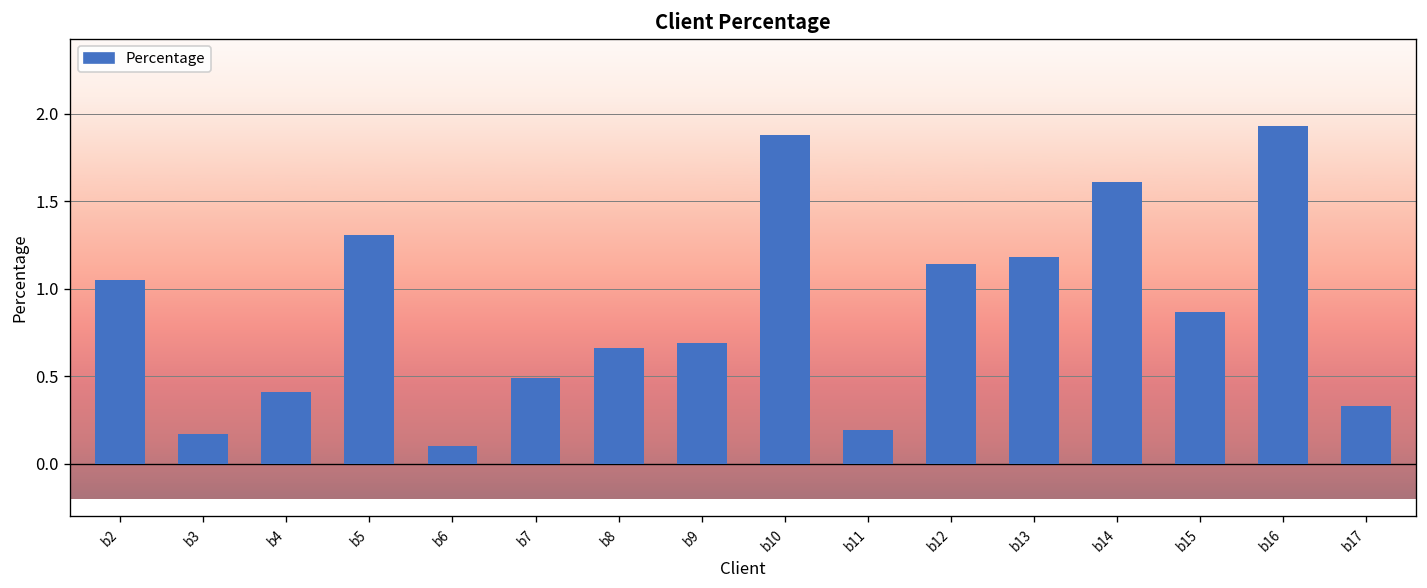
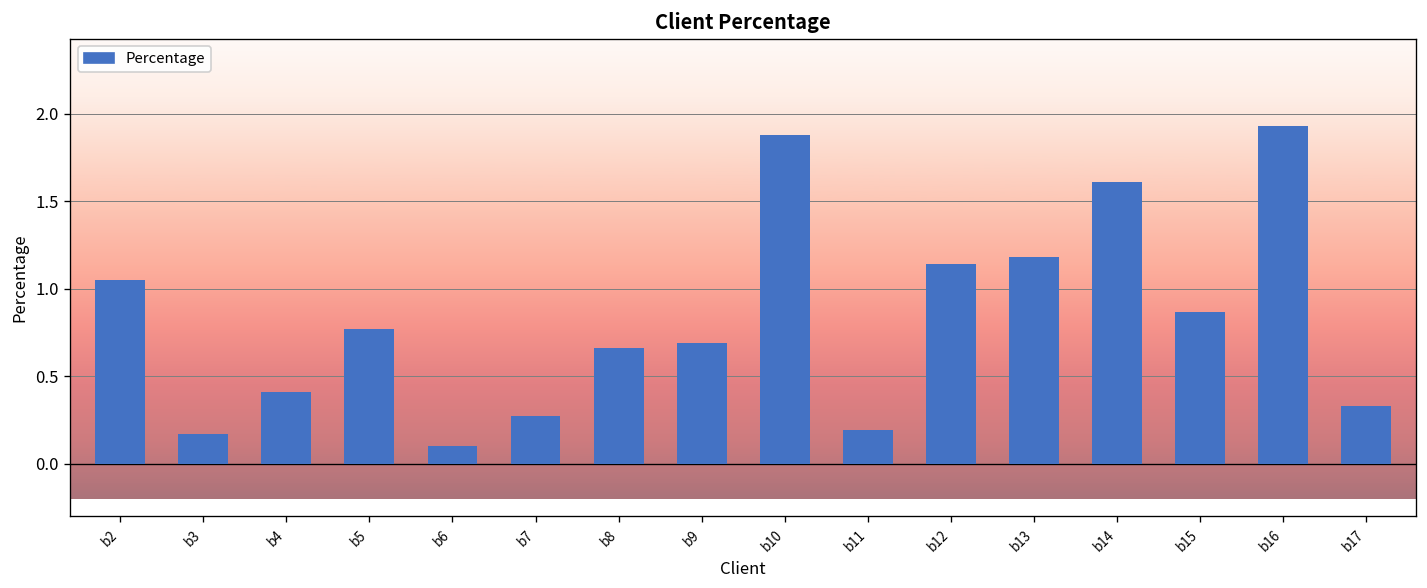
b5: 1.31 -> 0.77
b7: 0.49 -> 0.27
